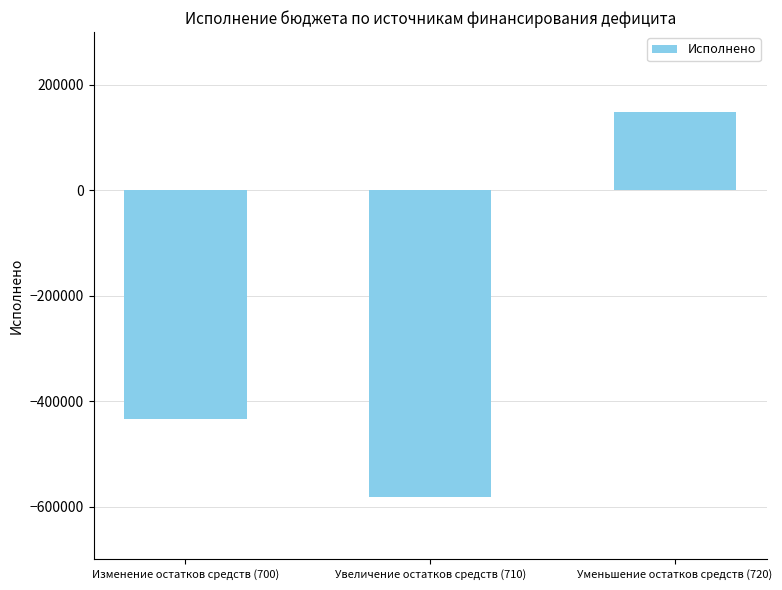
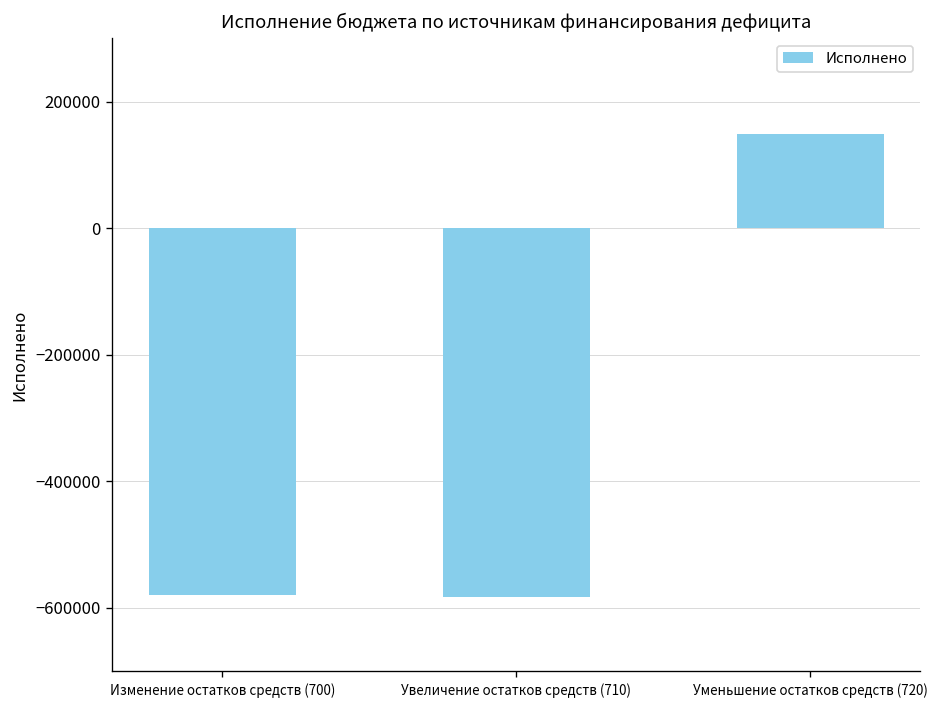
Изменение остатков средств (700): -430000 -> -580000
